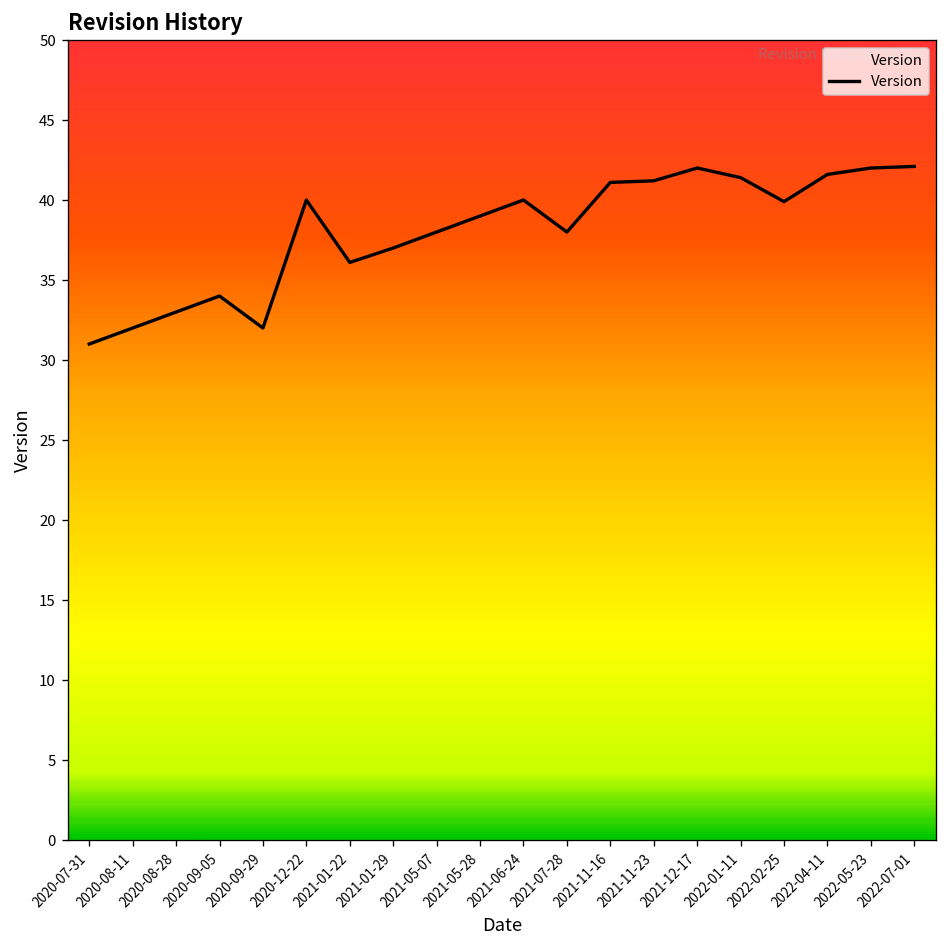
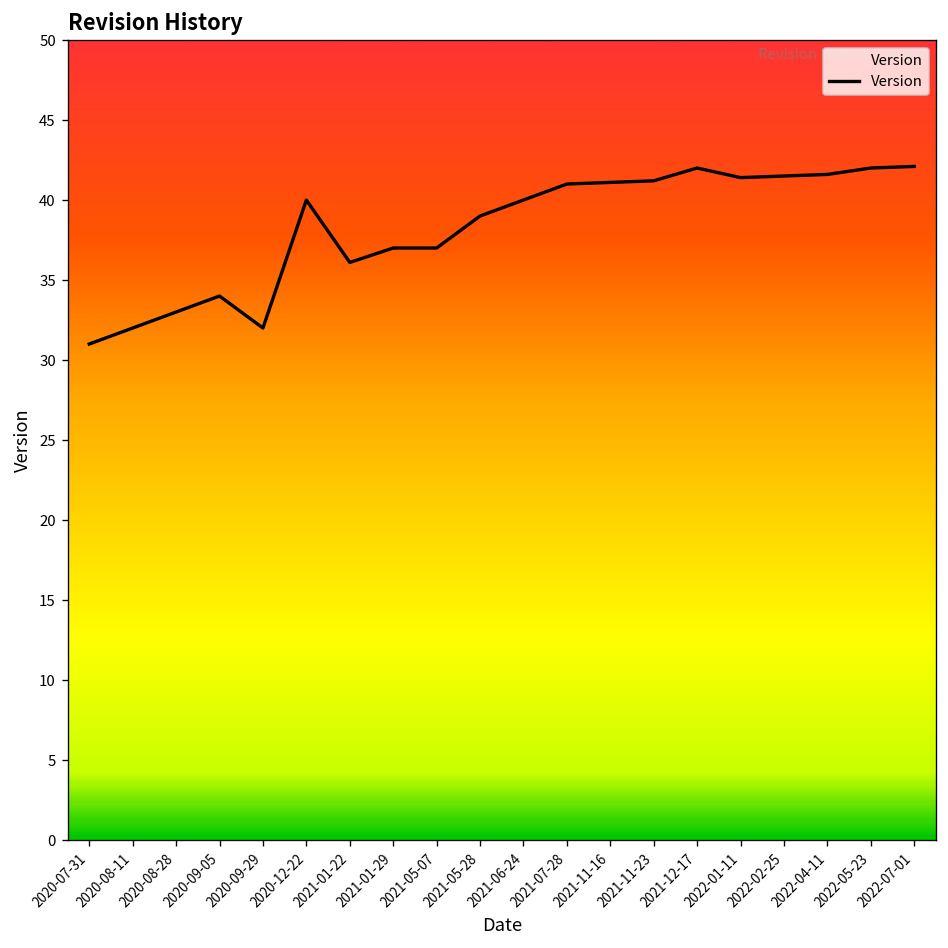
2021-05-07: 38 -> 37
2021-07-28: 38 -> 41
2022-02-25: 39.9 -> 41.5
